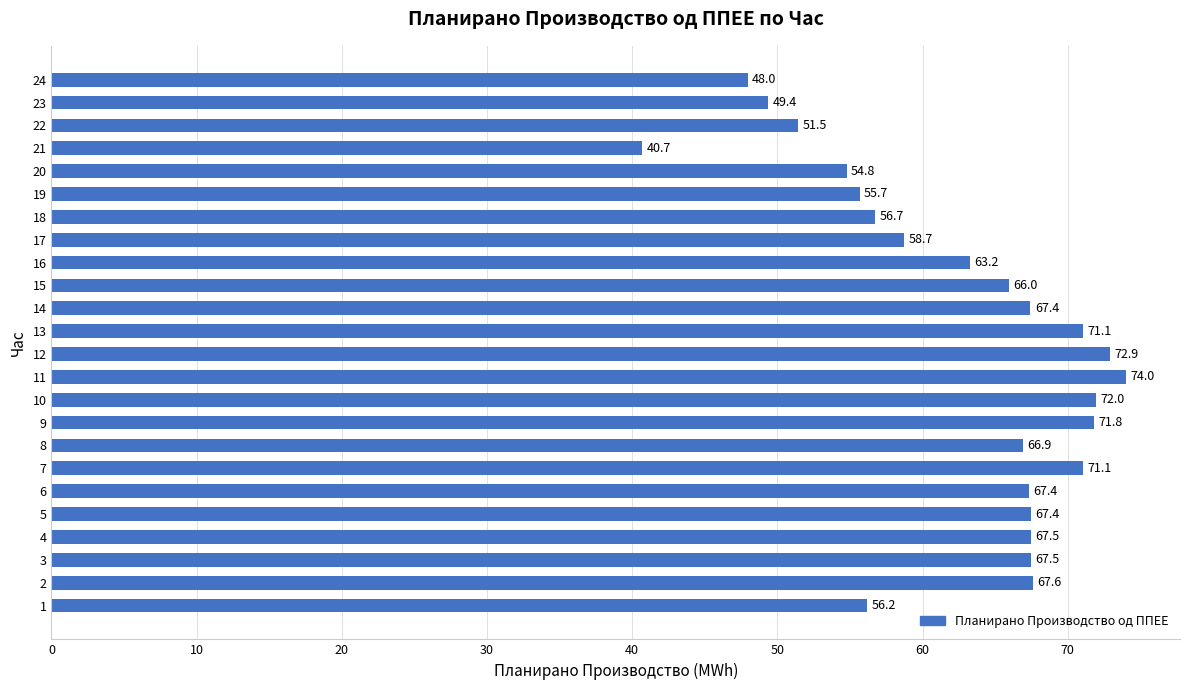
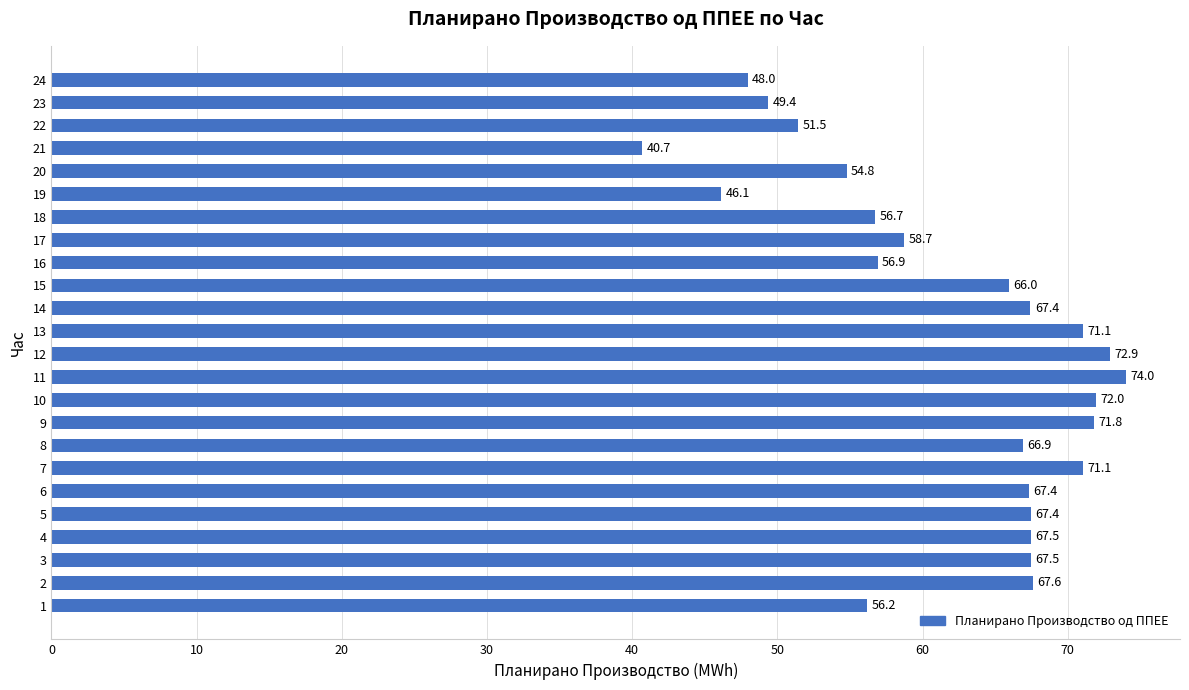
19: 55.7 -> 46.1
16: 63.2 -> 56.9
